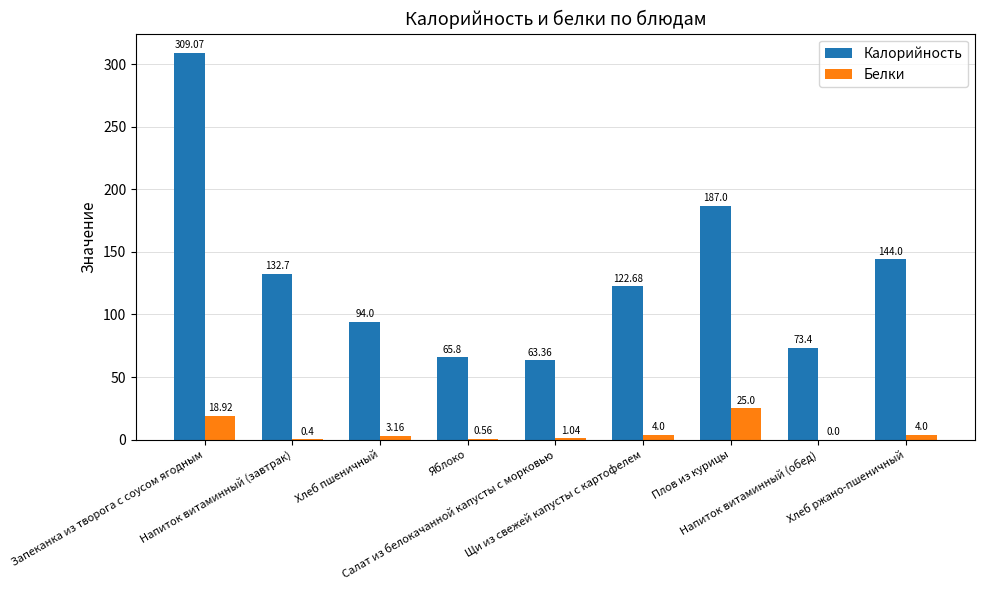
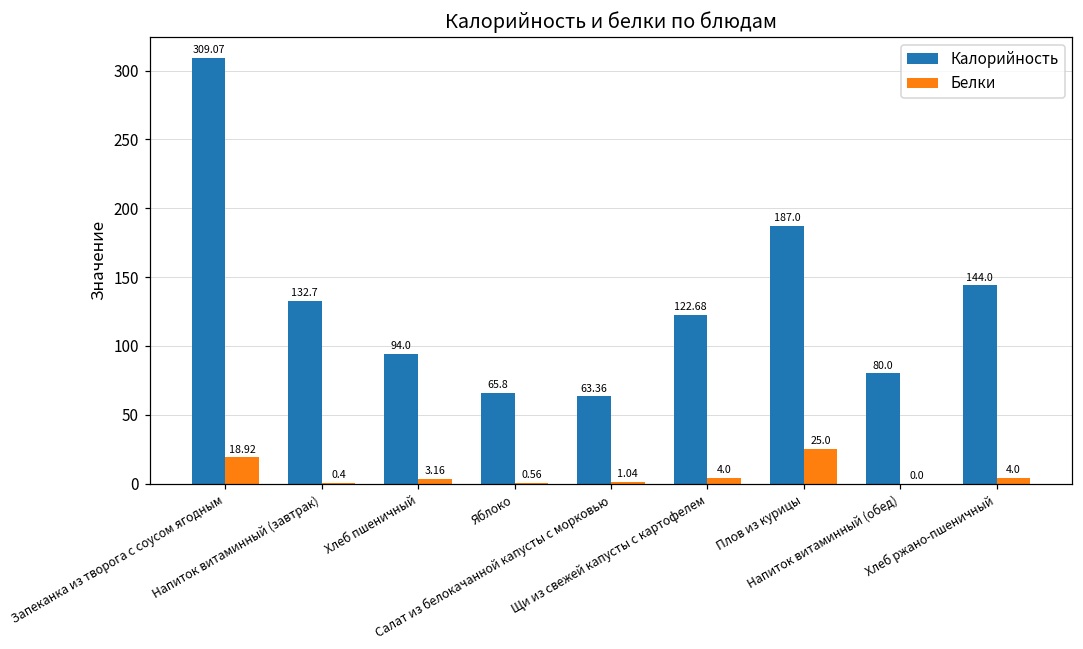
Калорийность, Напиток витаминный (обед): 73.4 -> 80.0
